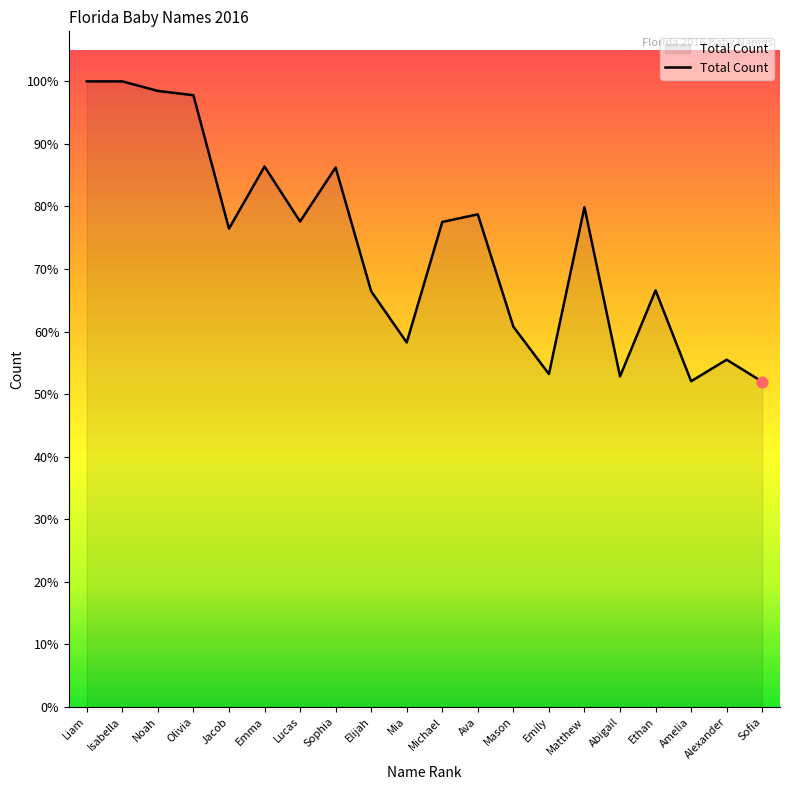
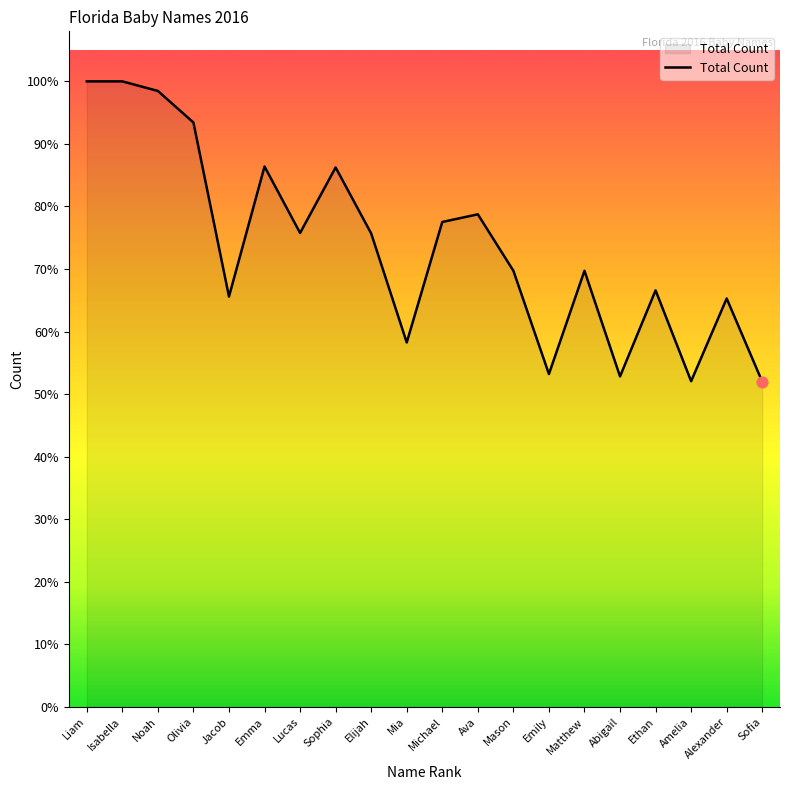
Total Count, Olivia: 98% -> 93%
Total Count, Jacob: 76% -> 66%
Total Count, Lucas: 78% -> 76%
Total Count, Elijah: 66% -> 76%
Total Count, Mason: 61% -> 70%
Total Count, Matthew: 80% -> 70%
Total Count, Alexander: 56% -> 65%
